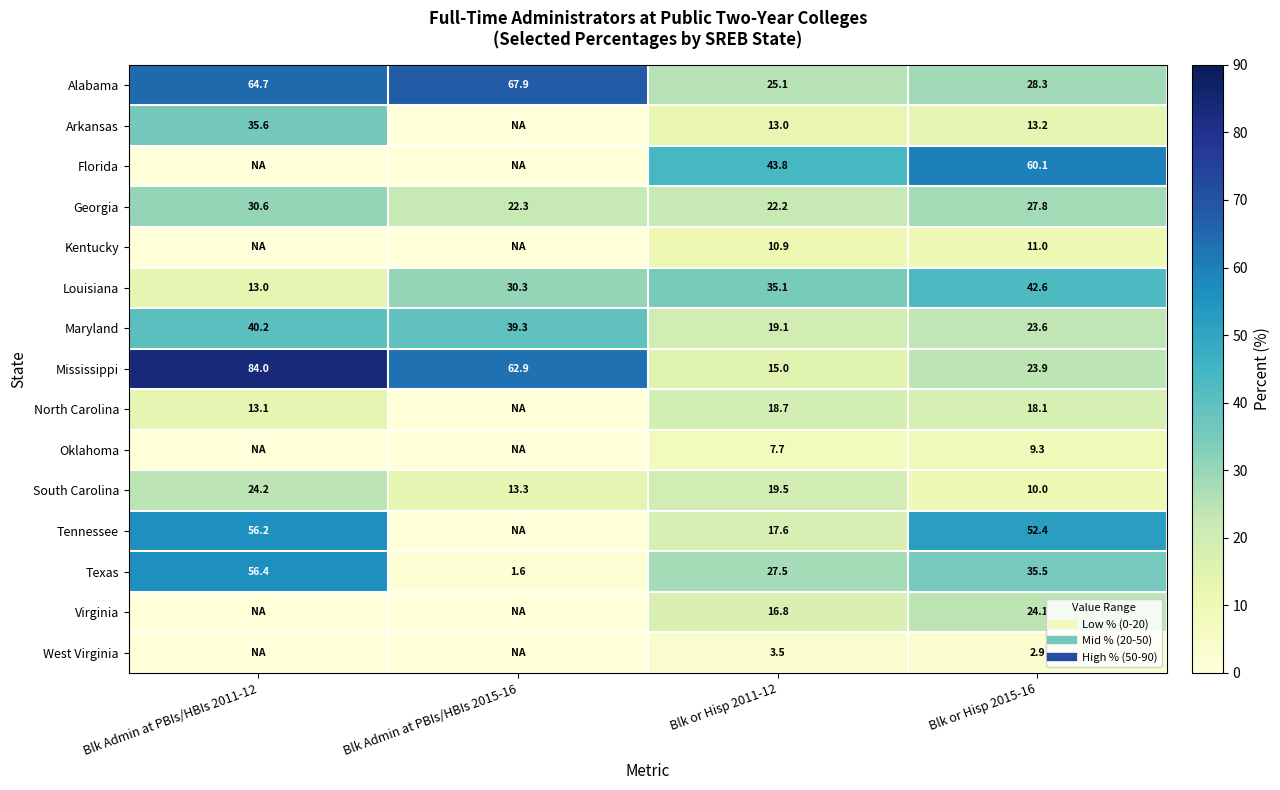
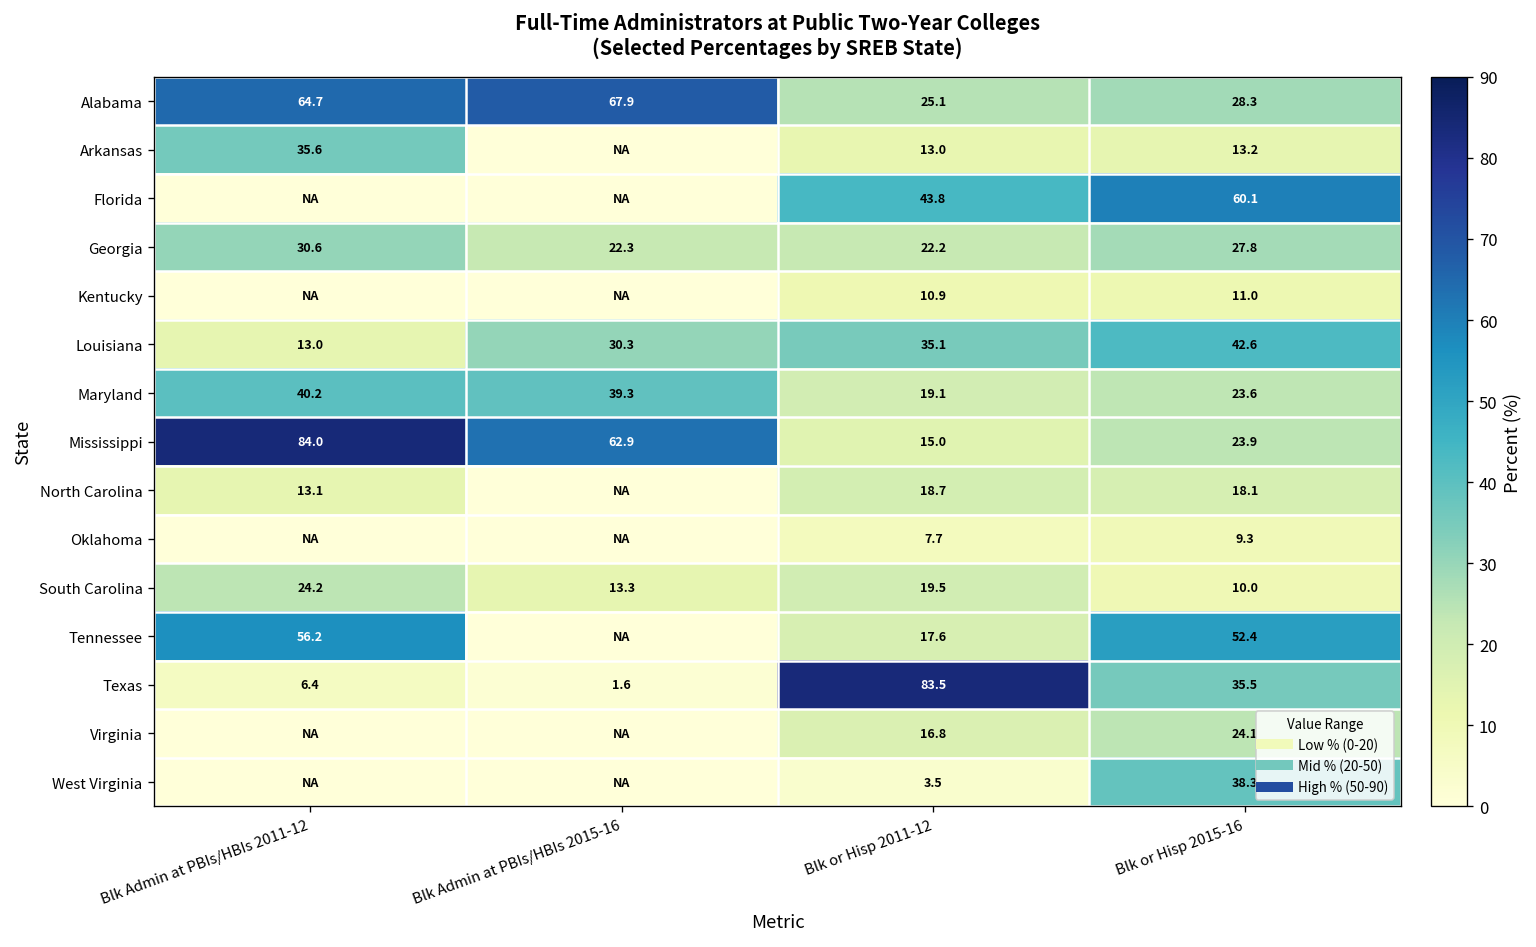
Texas, Blk Admin at PBIs/HBIs 2011-12: 56.4 -> 6.4
Texas, Blk or Hisp 2011-12: 27.5 -> 83.5
West Virginia, Blk or Hisp 2015-16: 2.9 -> 38.3
